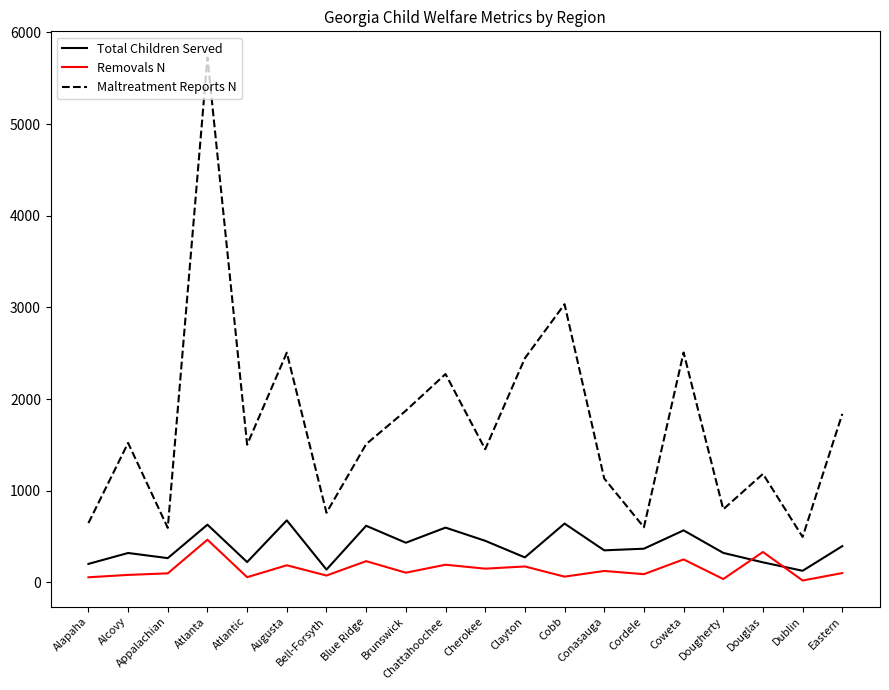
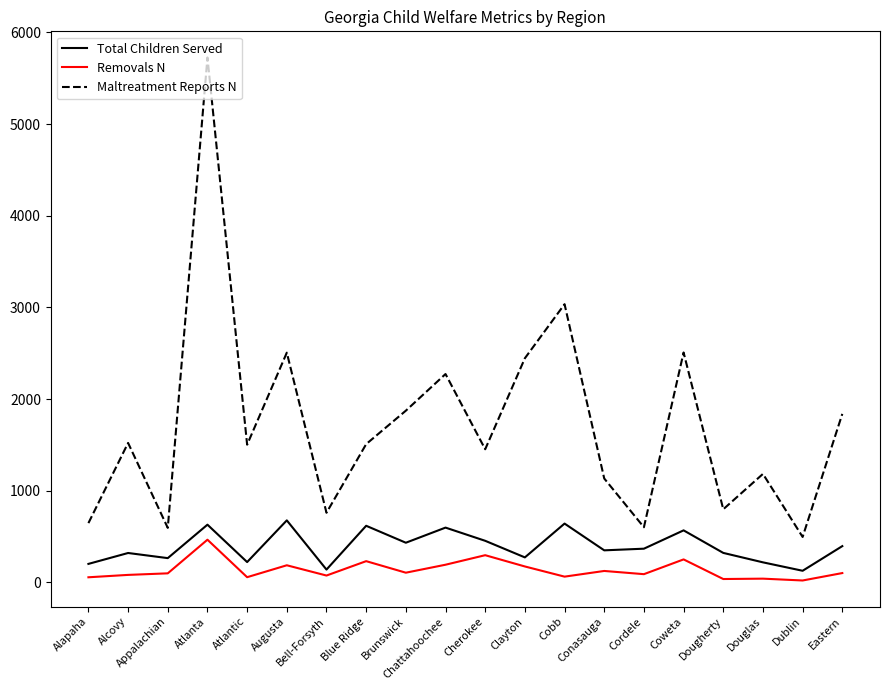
Removals N, Cherokee: 100 -> 300
Removals N, Douglas: 300 -> 0
